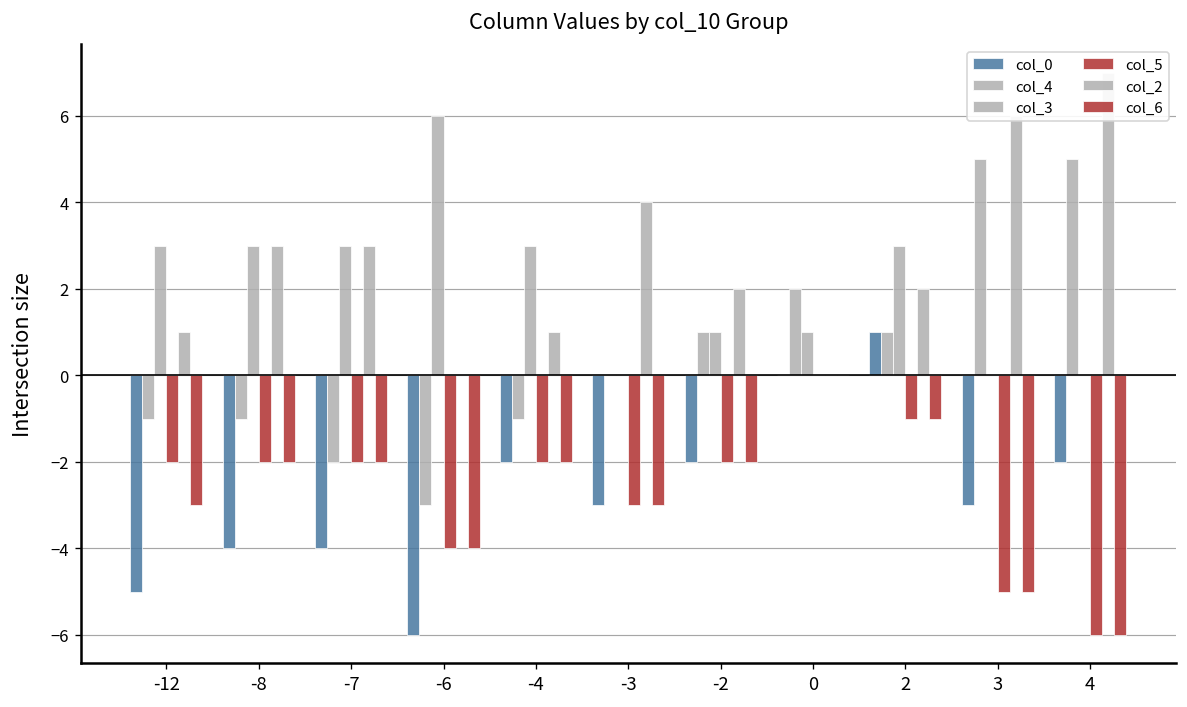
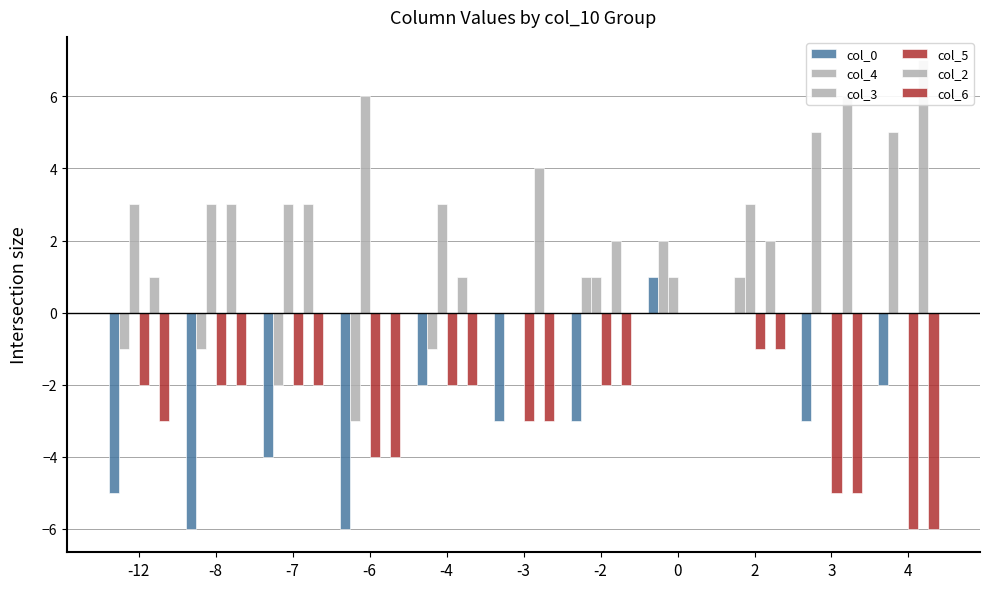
col_0, -8: -4 -> -6
col_0, -2: -2 -> -3
col_0, 0: 0 -> 1
col_0, 2: 1 -> 0
